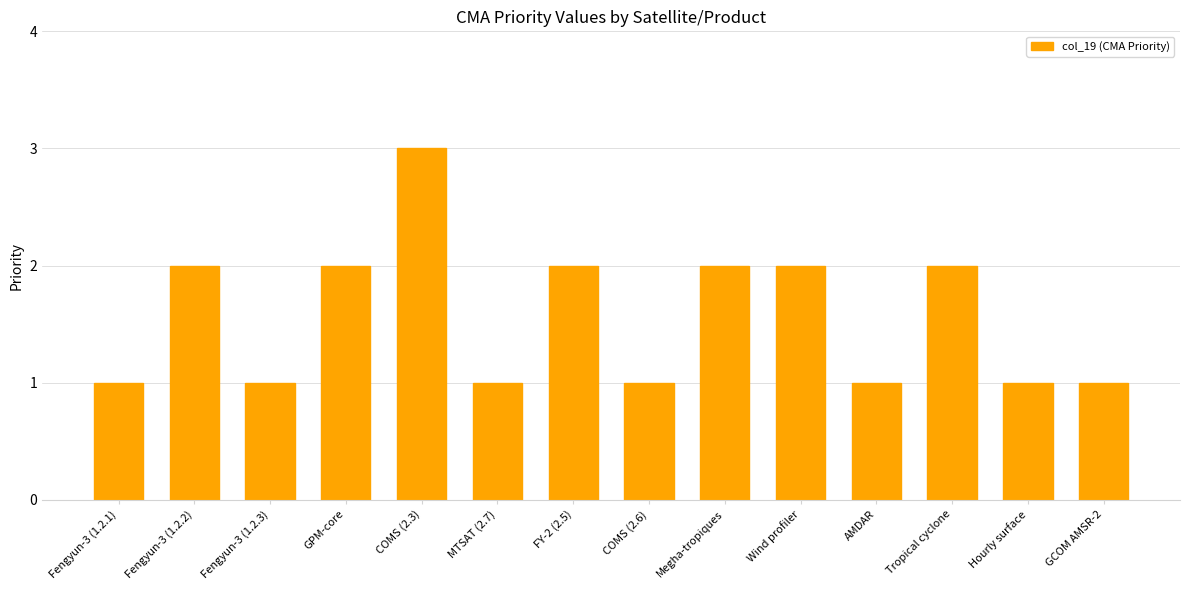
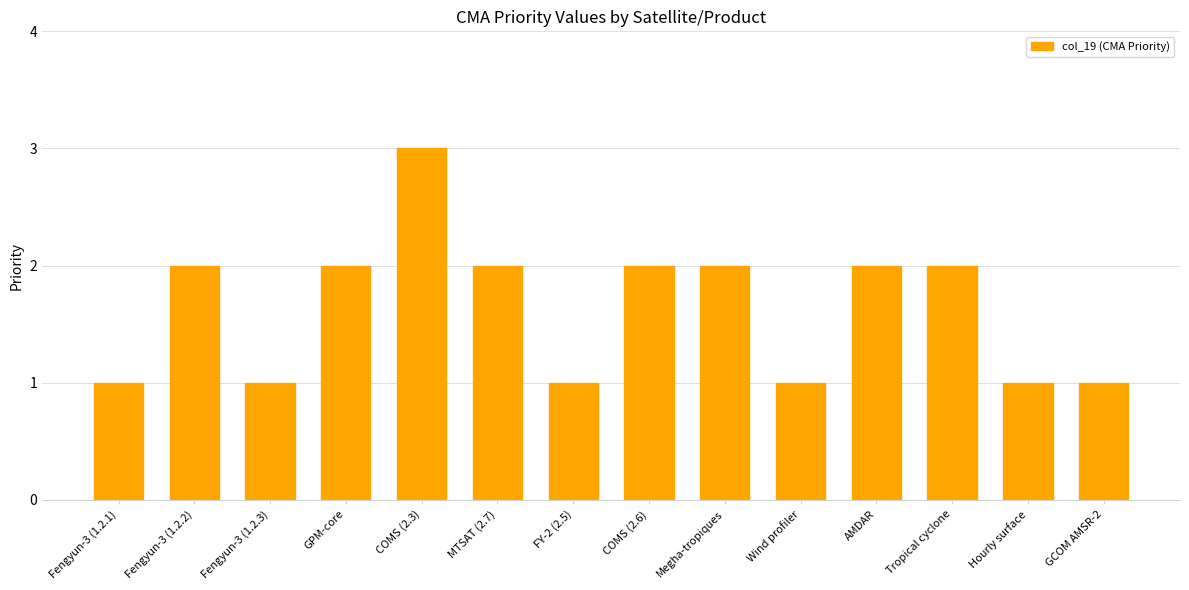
MTSAT (2.7): 1 -> 2
FY-2 (2.5): 2 -> 1
COMS (2.6): 1 -> 2
Wind profiler: 2 -> 1
AMDAR: 1 -> 2
